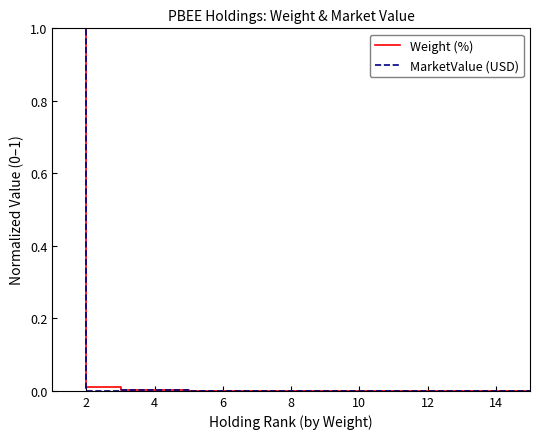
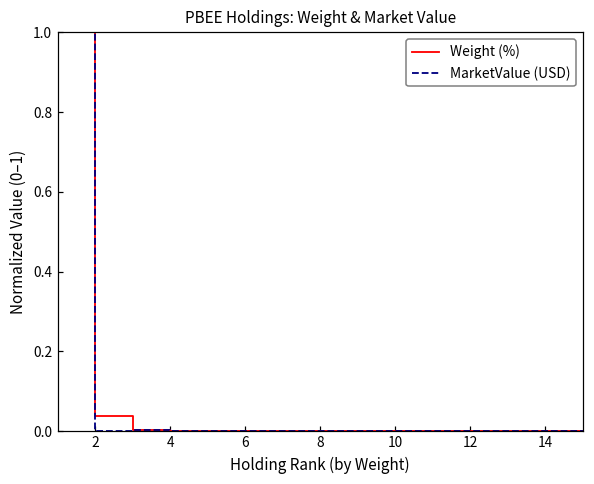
Weight (%), 2: 0.01 -> 0.04
